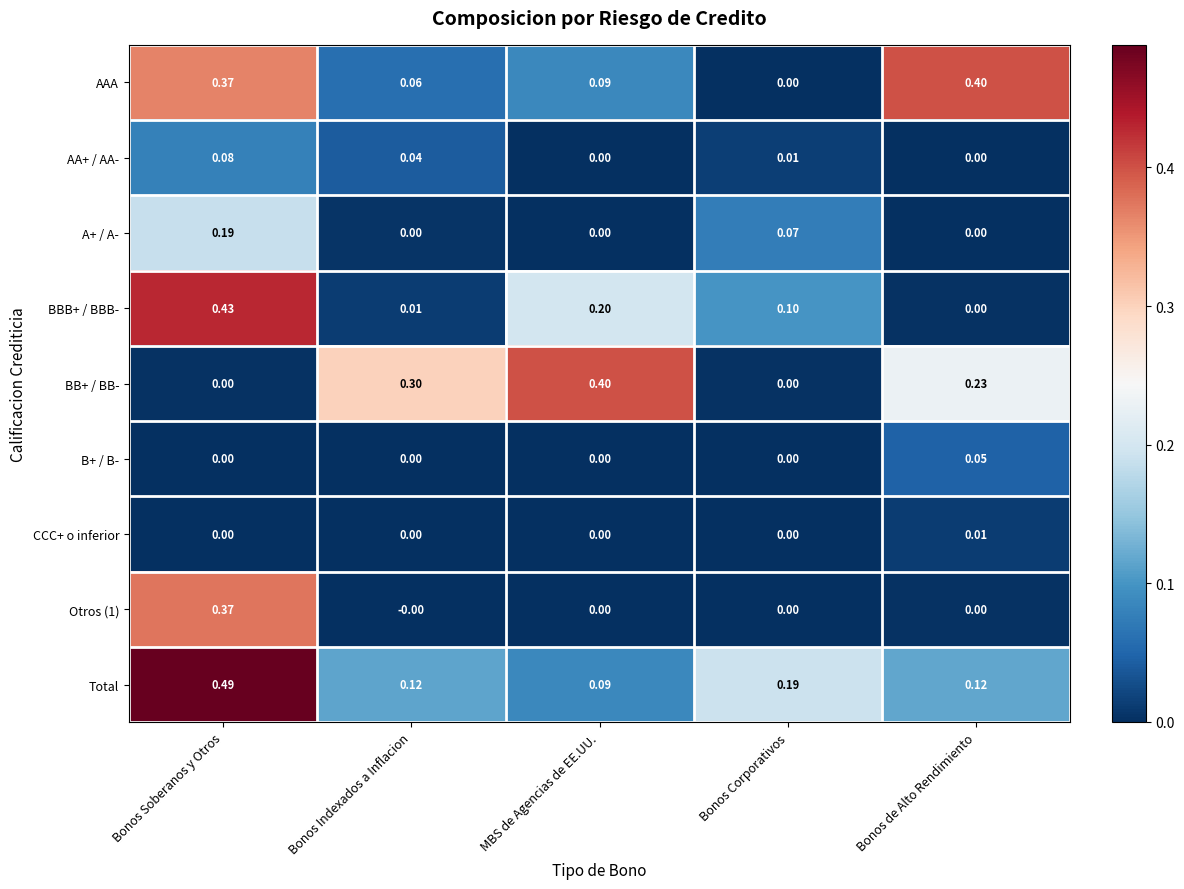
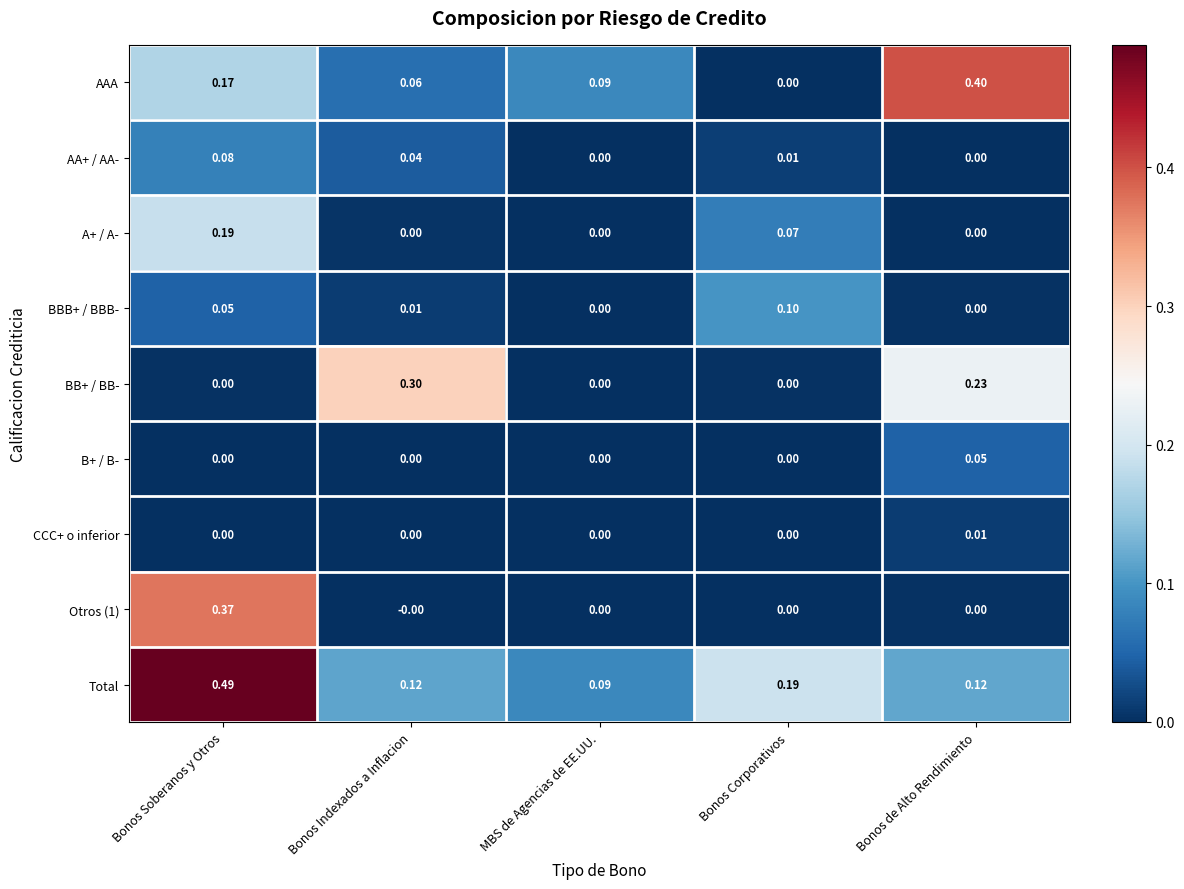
AAA, Bonos Soberanos y Otros: 0.37 -> 0.17
BBB+ / BBB-, Bonos Soberanos y Otros: 0.43 -> 0.05
BBB+ / BBB-, MBS de Agencias de EE.UU.: 0.20 -> 0.00
BB+ / BB-, MBS de Agencias de EE.UU.: 0.40 -> 0.00
